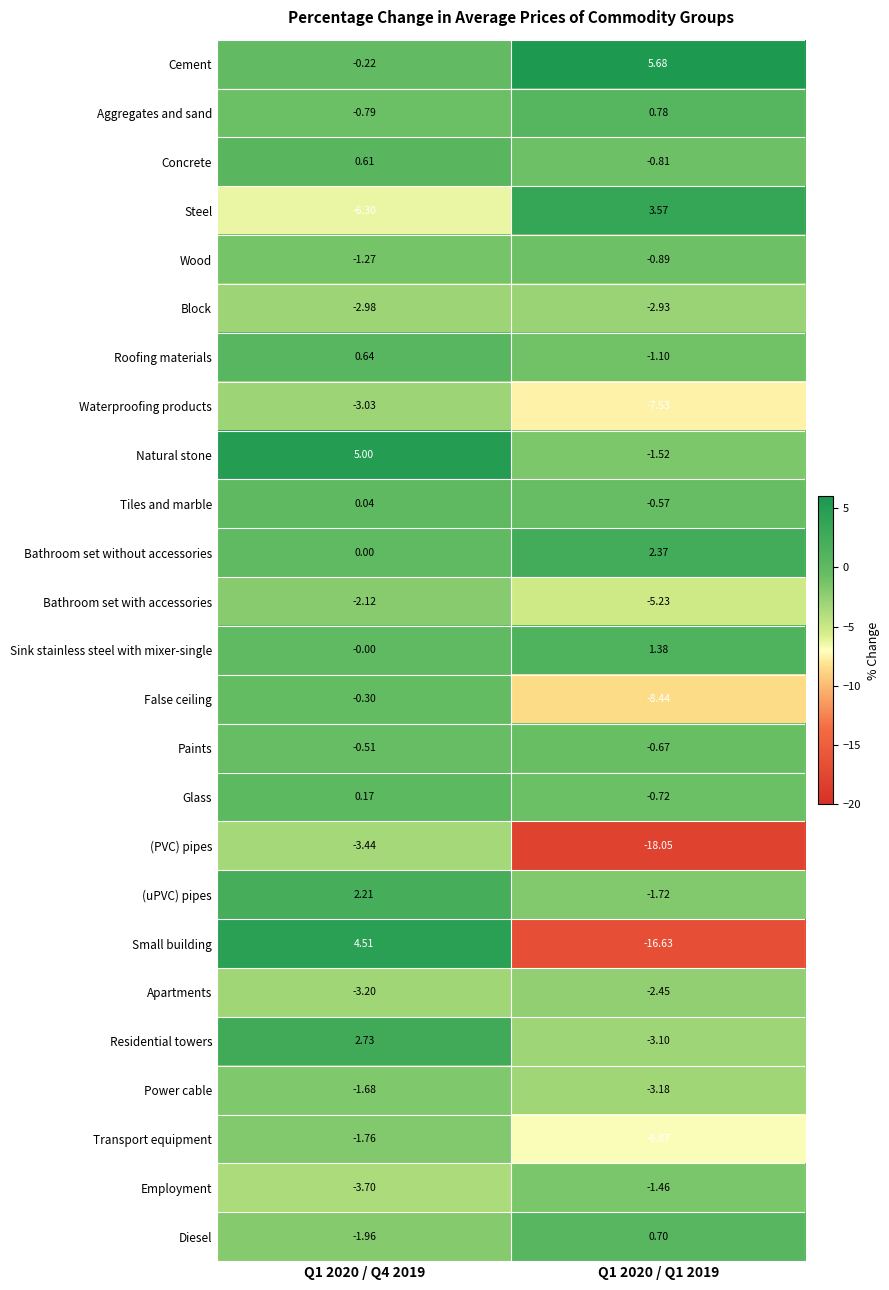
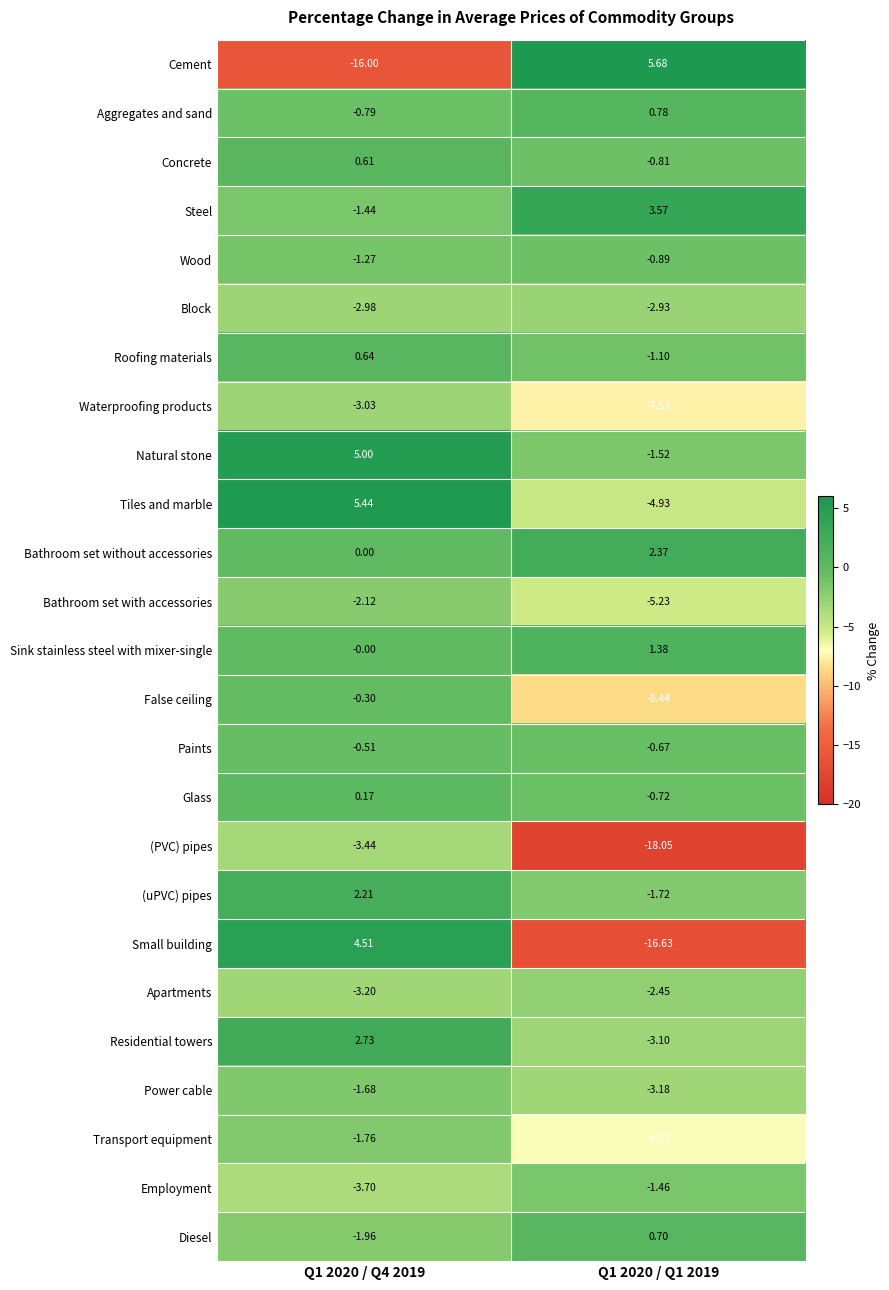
Cement, Q1 2020 / Q4 2019: -0.22 -> -16.00
Steel, Q1 2020 / Q4 2019: -6.30 -> -1.44
Tiles and marble, Q1 2020 / Q4 2019: 0.04 -> 5.44
Tiles and marble, Q1 2020 / Q1 2019: -0.57 -> -4.93
